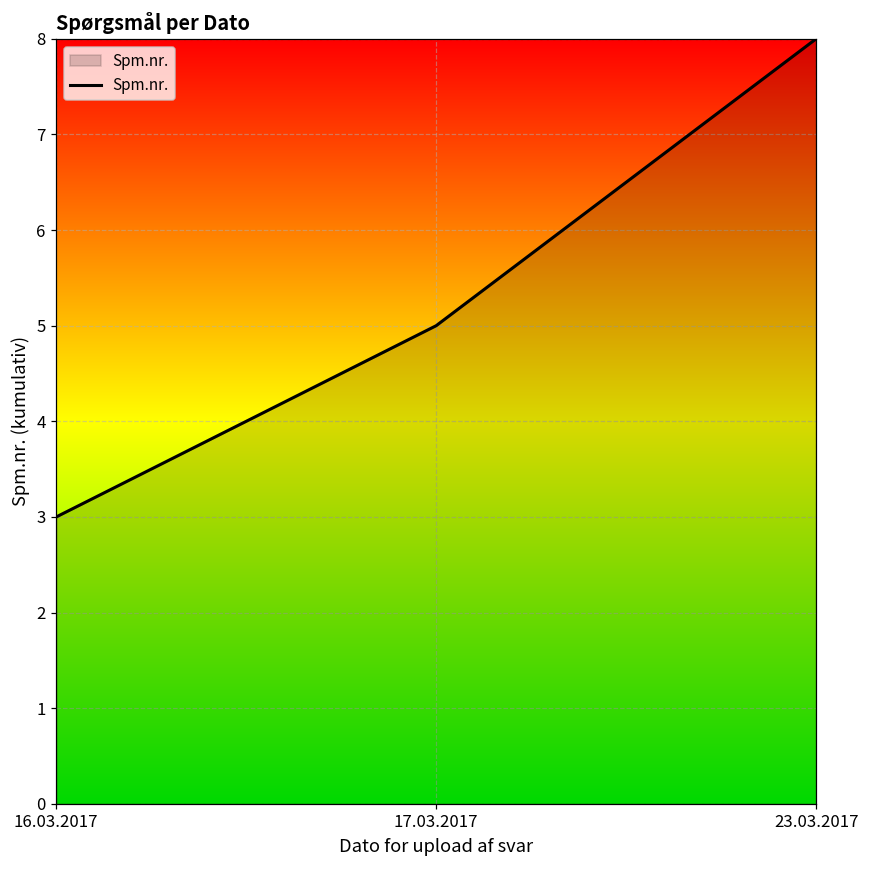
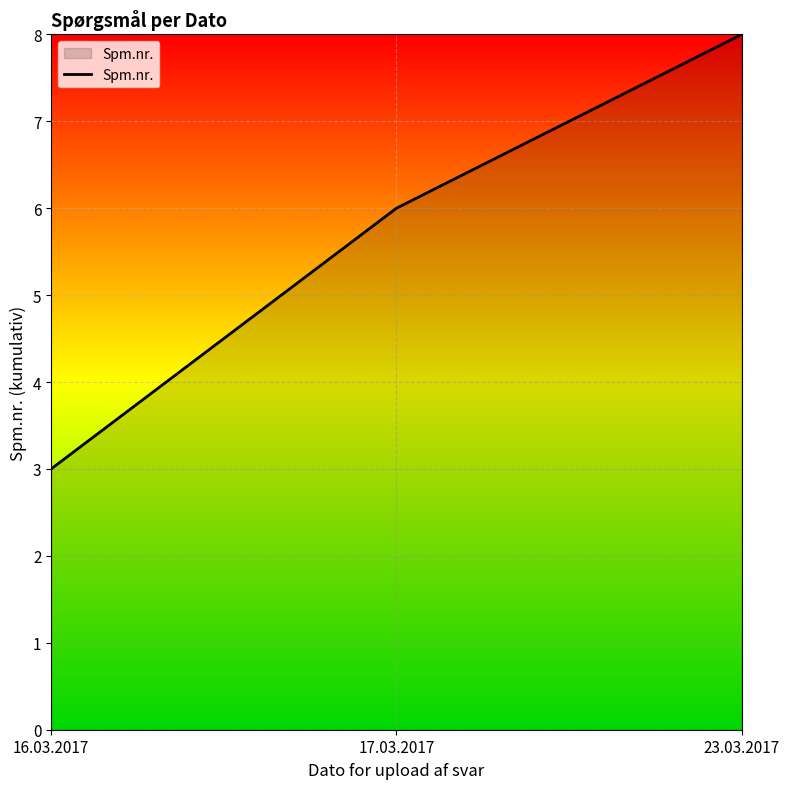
17.03.2017: 5 -> 6
